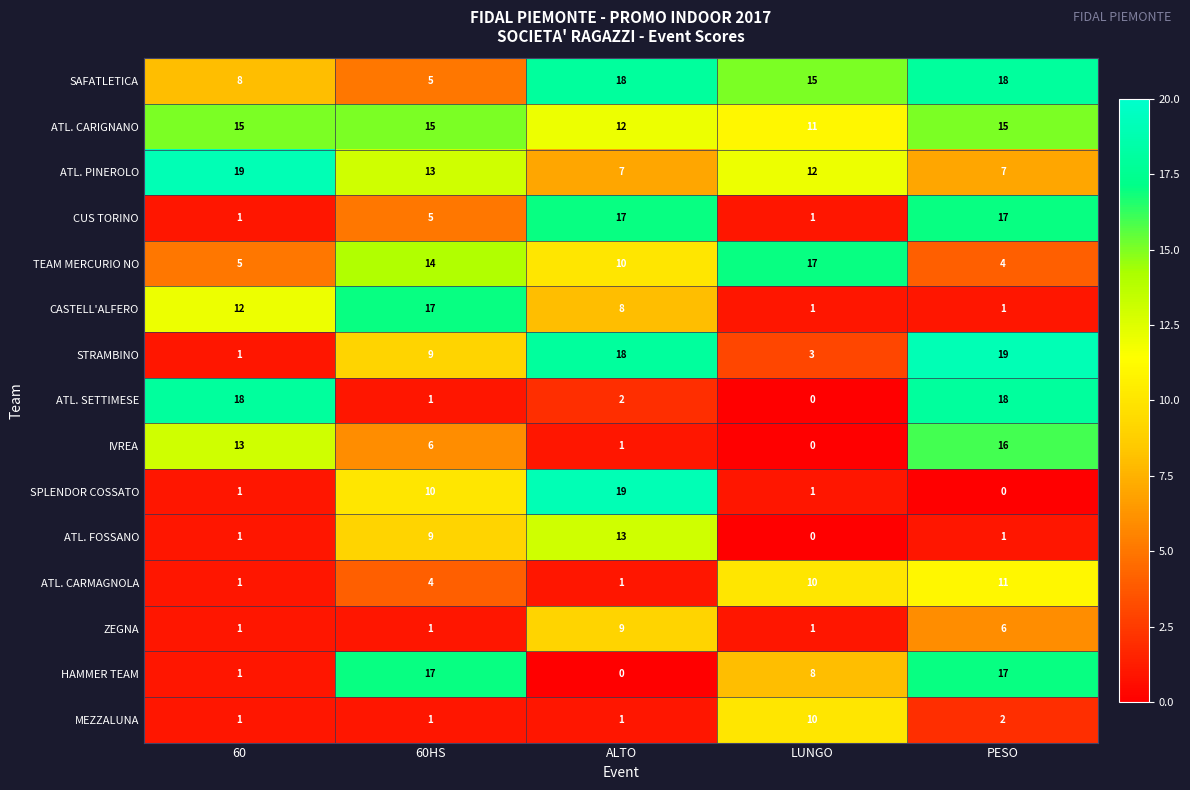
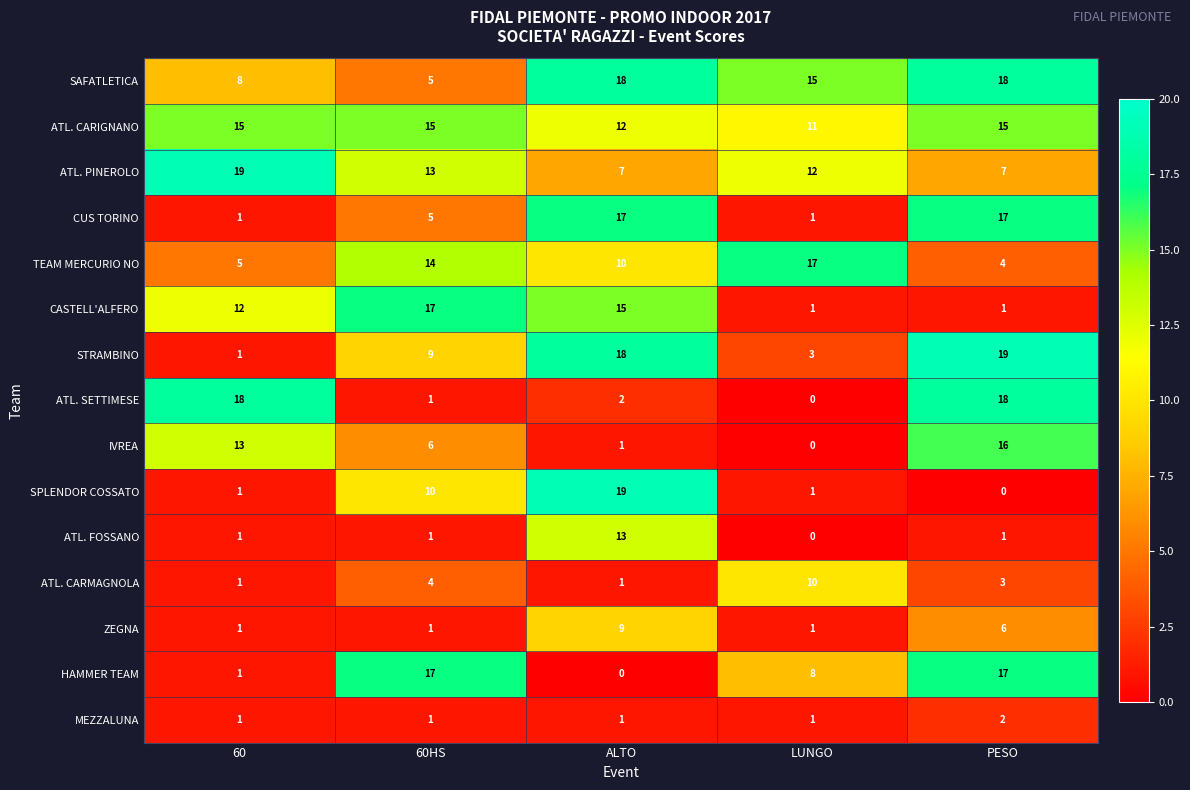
CASTELL'ALFERO, ALTO: 8 -> 15
ATL. FOSSANO, 60HS: 9 -> 1
ATL. CARMAGNOLA, PESO: 11 -> 3
MEZZALUNA, LUNGO: 10 -> 1
